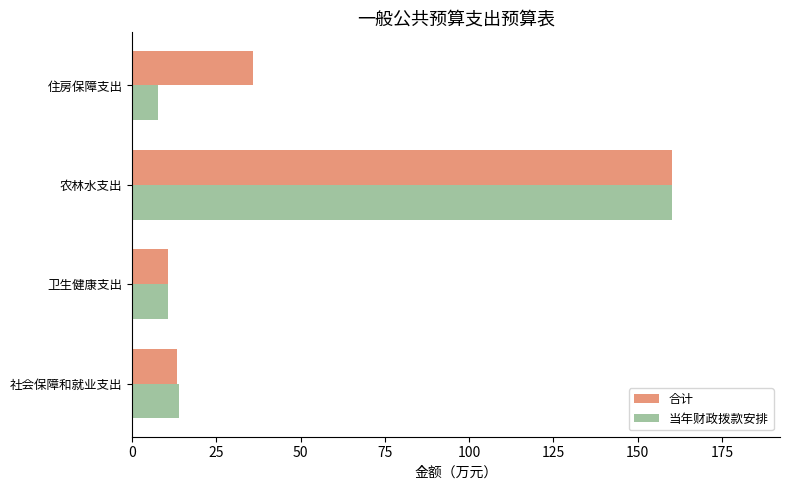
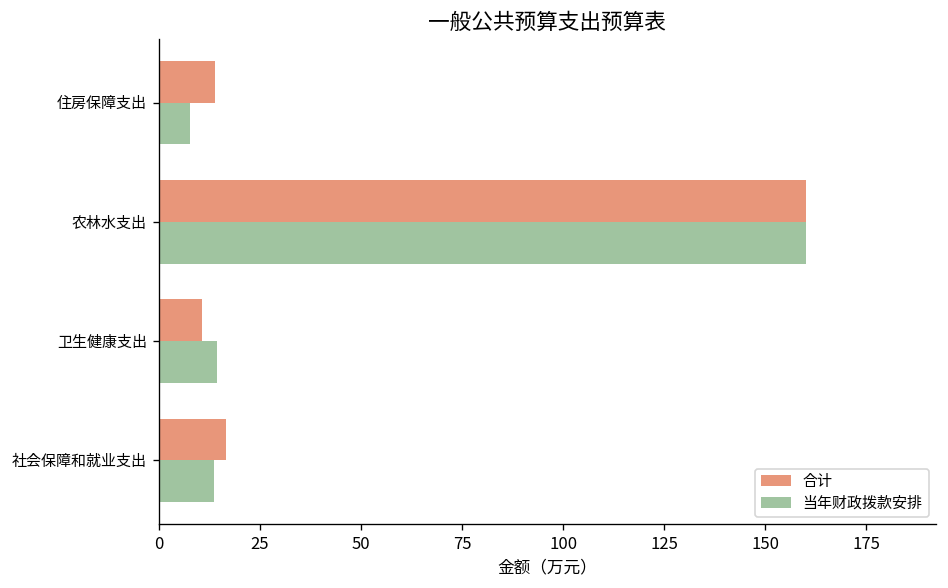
合计, 住房保障支出: 36 -> 14
当年财政拨款安排, 卫生健康支出: 11 -> 14
合计, 社会保障和就业支出: 13 -> 17
